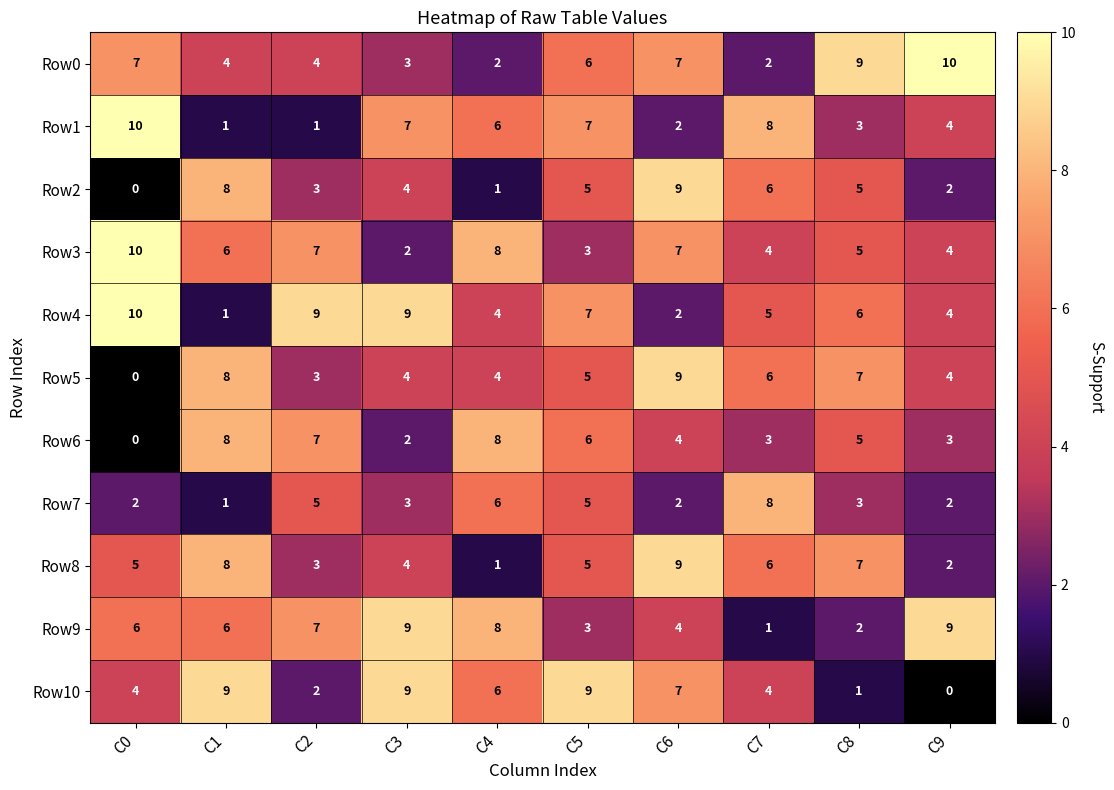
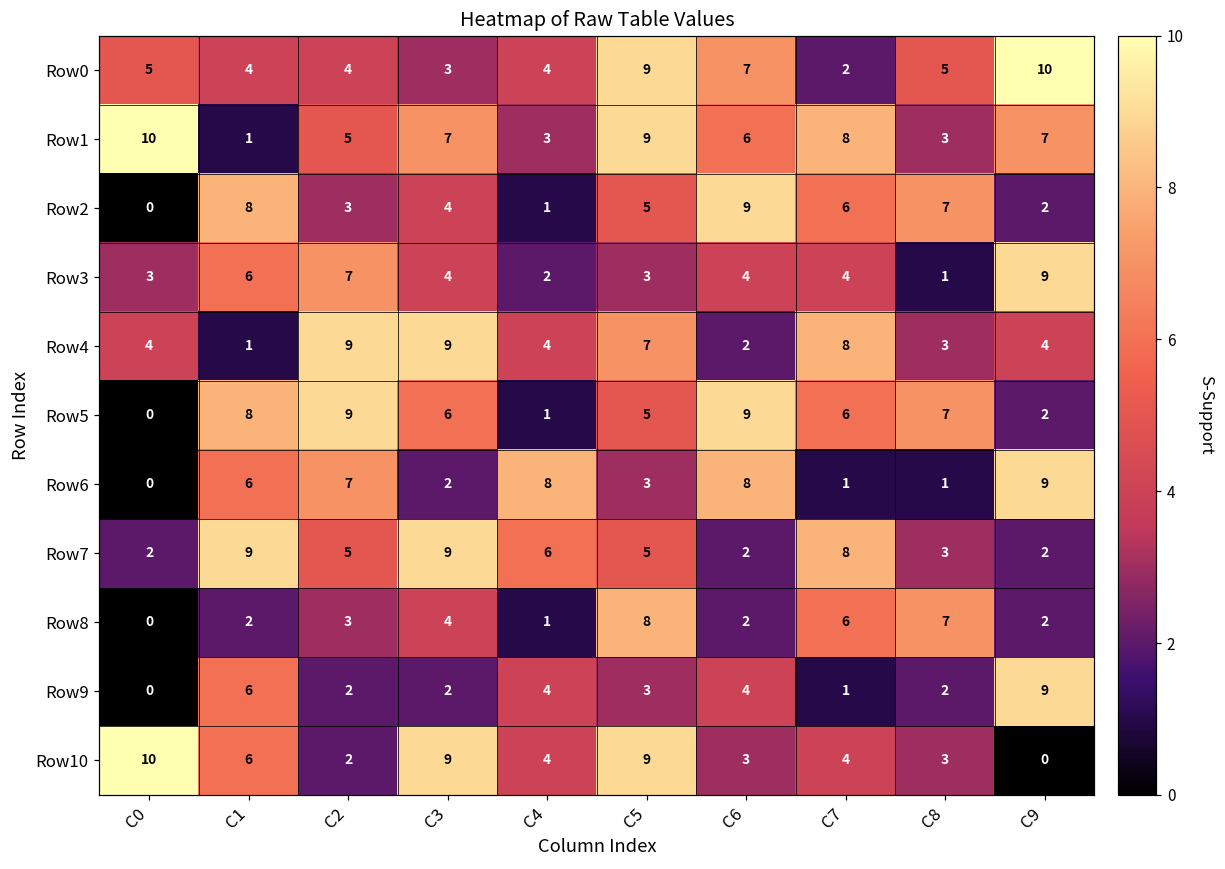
Row0, C0: 7 -> 5
Row0, C4: 2 -> 4
Row0, C5: 6 -> 9
Row0, C8: 9 -> 5
Row1, C2: 1 -> 5
Row1, C4: 6 -> 3
Row1, C5: 7 -> 9
Row1, C6: 2 -> 6
Row1, C9: 4 -> 7
Row2, C8: 5 -> 7
Row3, C0: 10 -> 3
Row3, C3: 2 -> 4
Row3, C4: 8 -> 2
Row3, C6: 7 -> 4
Row3, C8: 5 -> 1
Row3, C9: 4 -> 9
Row4, C0: 10 -> 4
Row4, C7: 5 -> 8
Row4, C8: 6 -> 3
Row5, C2: 3 -> 9
Row5, C3: 4 -> 6
Row5, C4: 4 -> 1
Row5, C9: 4 -> 2
Row6, C1: 8 -> 6
Row6, C5: 6 -> 3
Row6, C6: 4 -> 8
Row6, C7: 3 -> 1
Row6, C8: 5 -> 1
Row6, C9: 3 -> 9
Row7, C1: 1 -> 9
Row7, C3: 3 -> 9
Row8, C0: 5 -> 0
Row8, C1: 8 -> 2
Row8, C5: 5 -> 8
Row8, C6: 9 -> 2
Row9, C0: 6 -> 0
Row9, C2: 7 -> 2
Row9, C3: 9 -> 2
Row9, C4: 8 -> 4
Row10, C0: 4 -> 10
Row10, C1: 9 -> 6
Row10, C4: 6 -> 4
Row10, C6: 7 -> 3
Row10, C8: 1 -> 3
